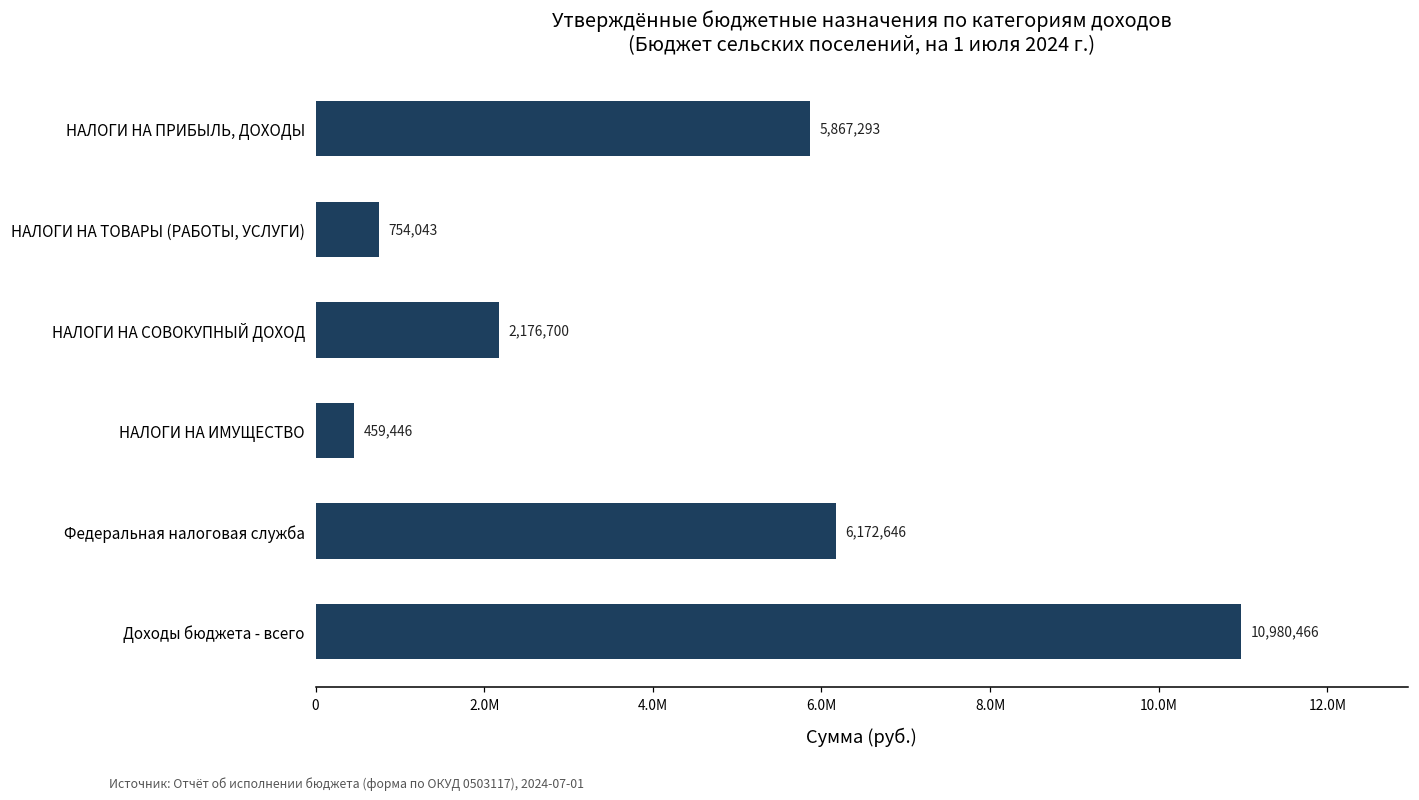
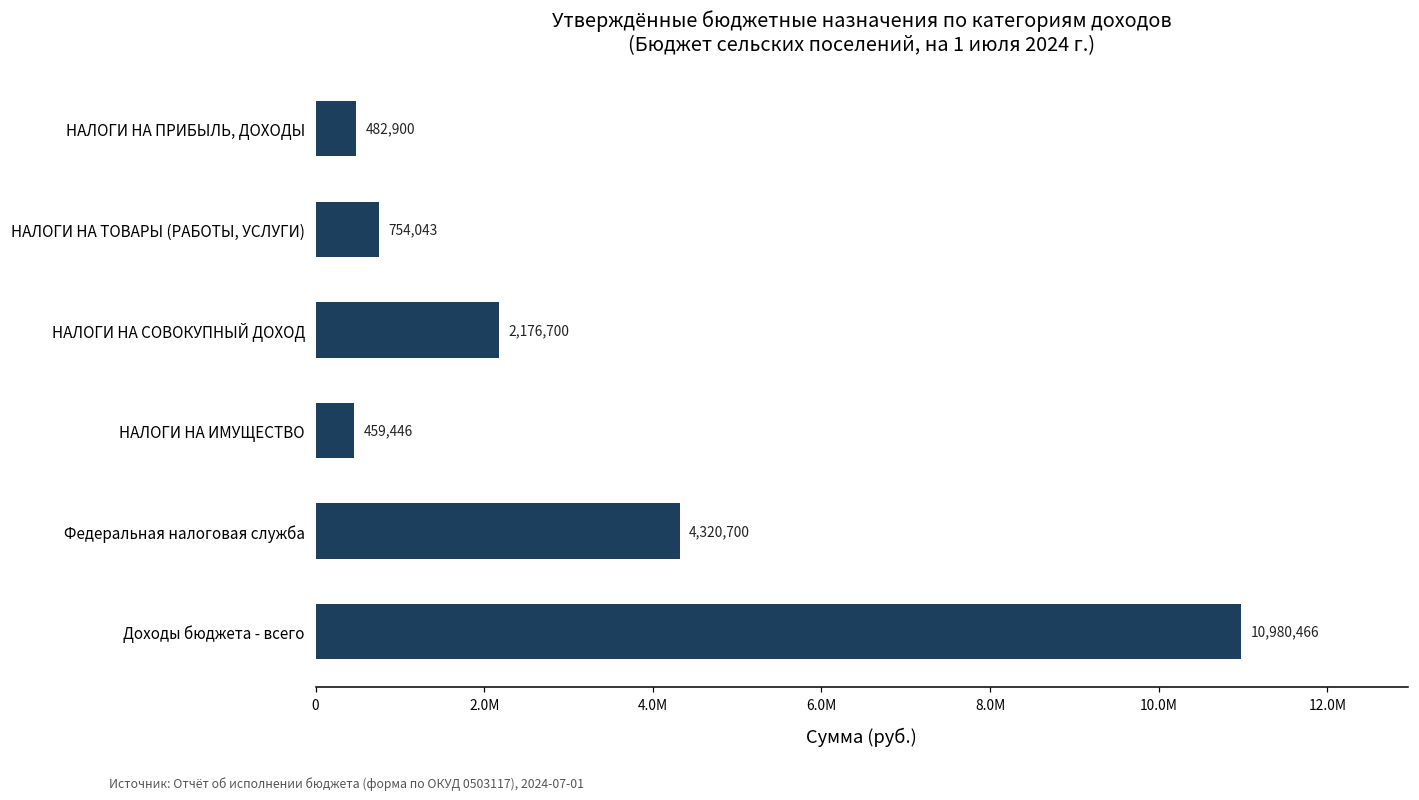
НАЛОГИ НА ПРИБЫЛЬ, ДОХОДЫ: 5,867,293 -> 482,900
Федеральная налоговая служба: 6,172,646 -> 4,320,700
